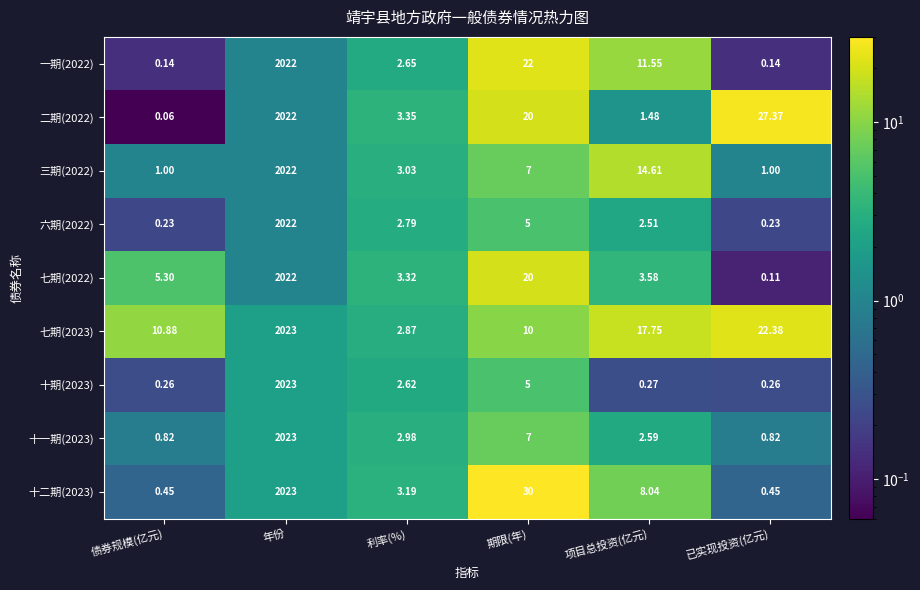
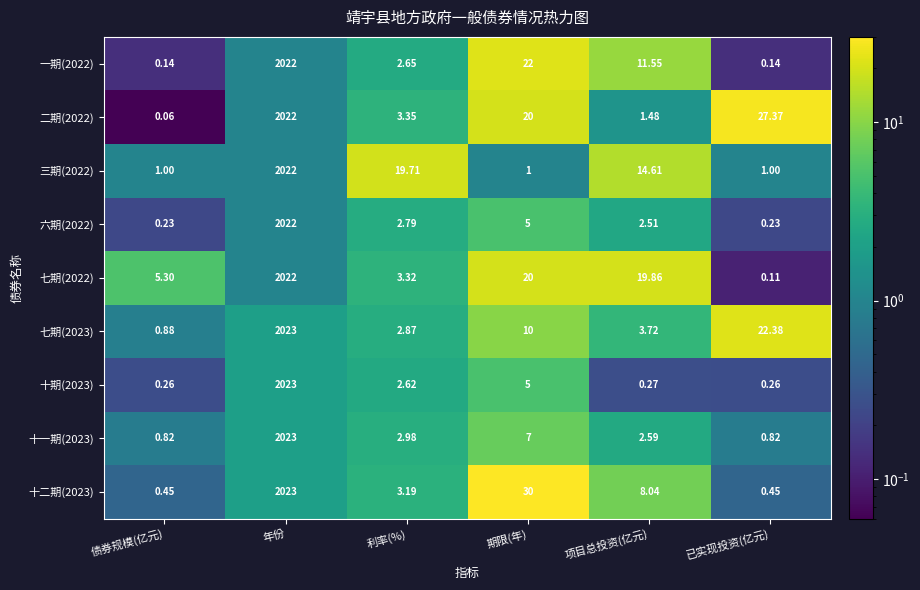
三期(2022), 利率(%): 3.03 -> 19.71
三期(2022), 期限(年): 7 -> 1
七期(2022), 项目总投资(亿元): 3.58 -> 19.86
七期(2023), 债券规模(亿元): 10.88 -> 0.88
七期(2023), 项目总投资(亿元): 17.75 -> 3.72
